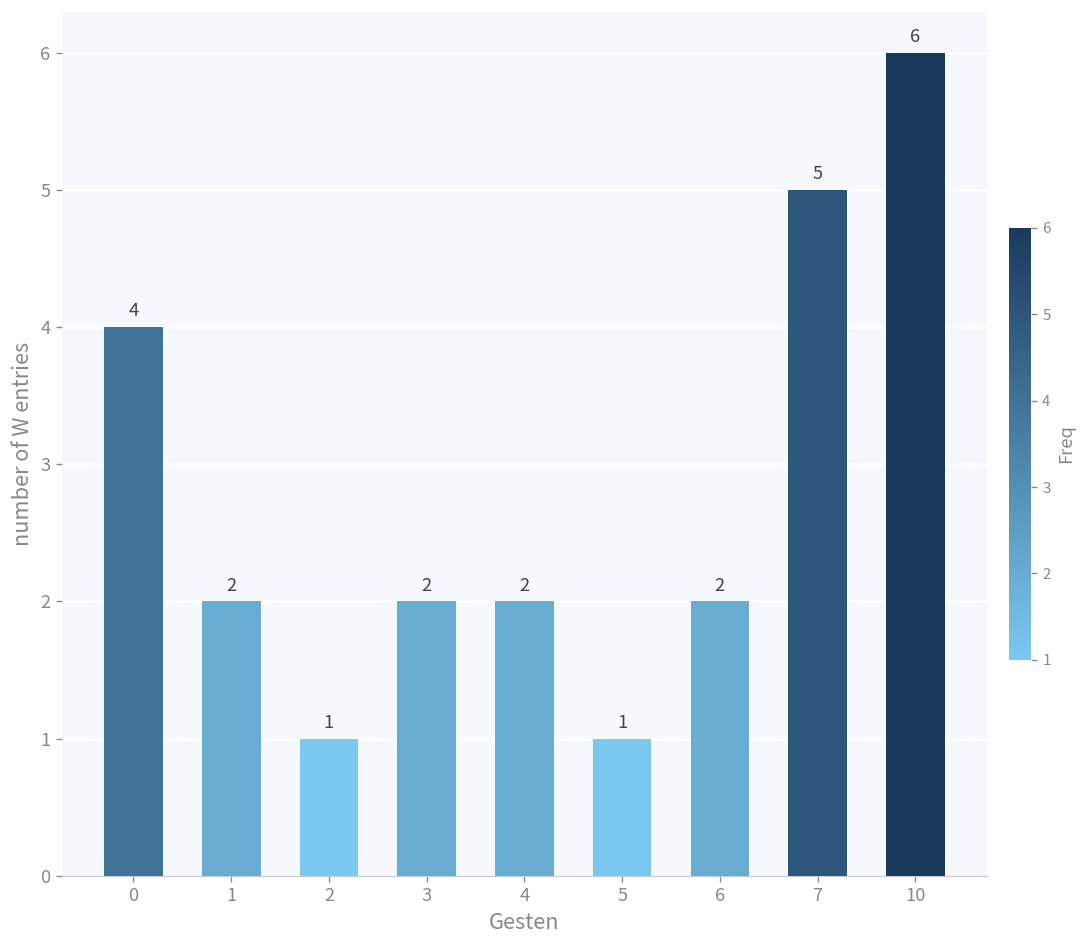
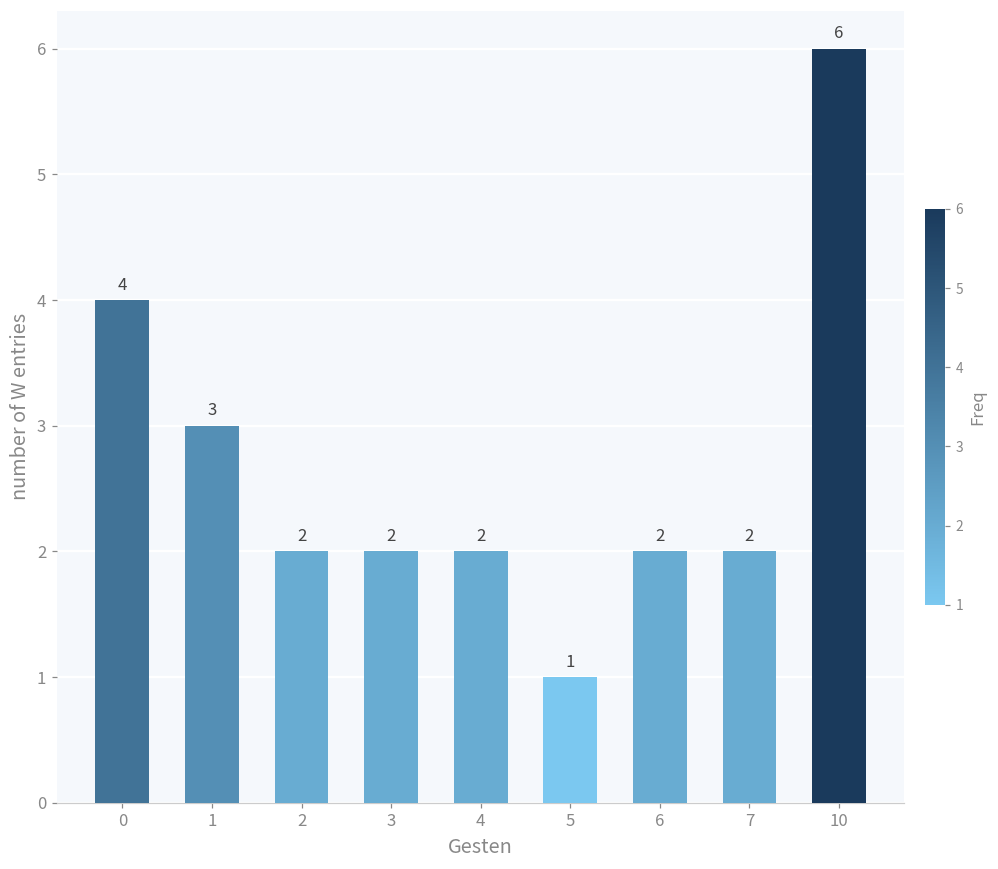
1: 2 -> 3
2: 1 -> 2
7: 5 -> 2
